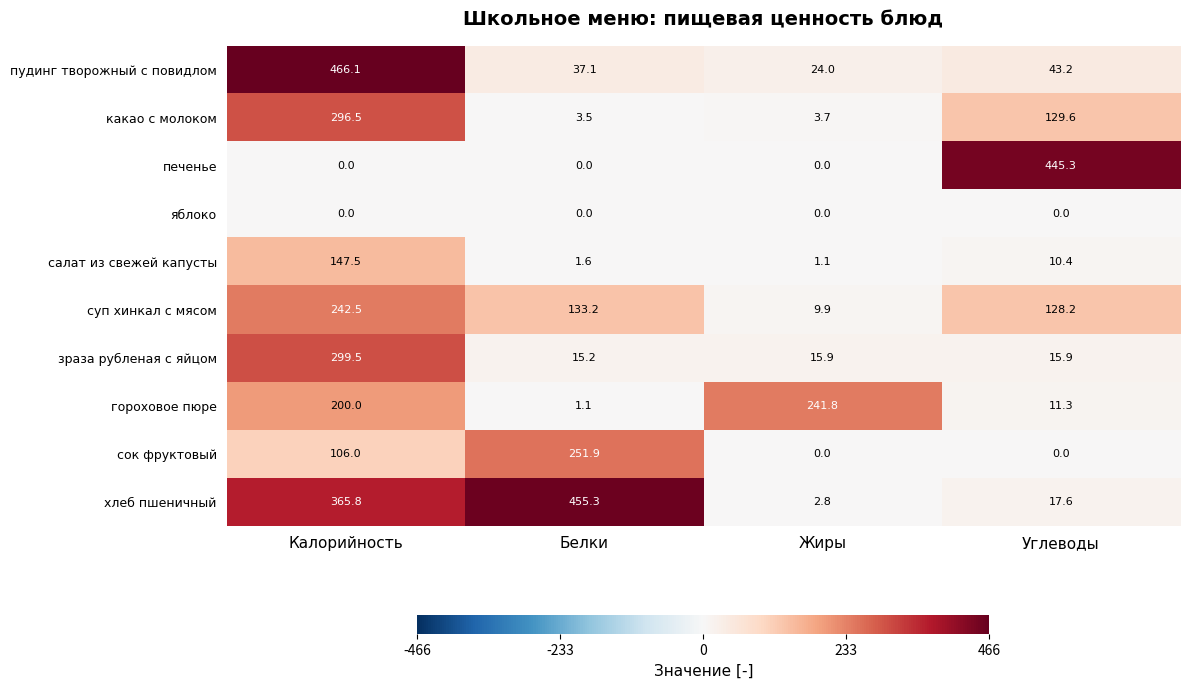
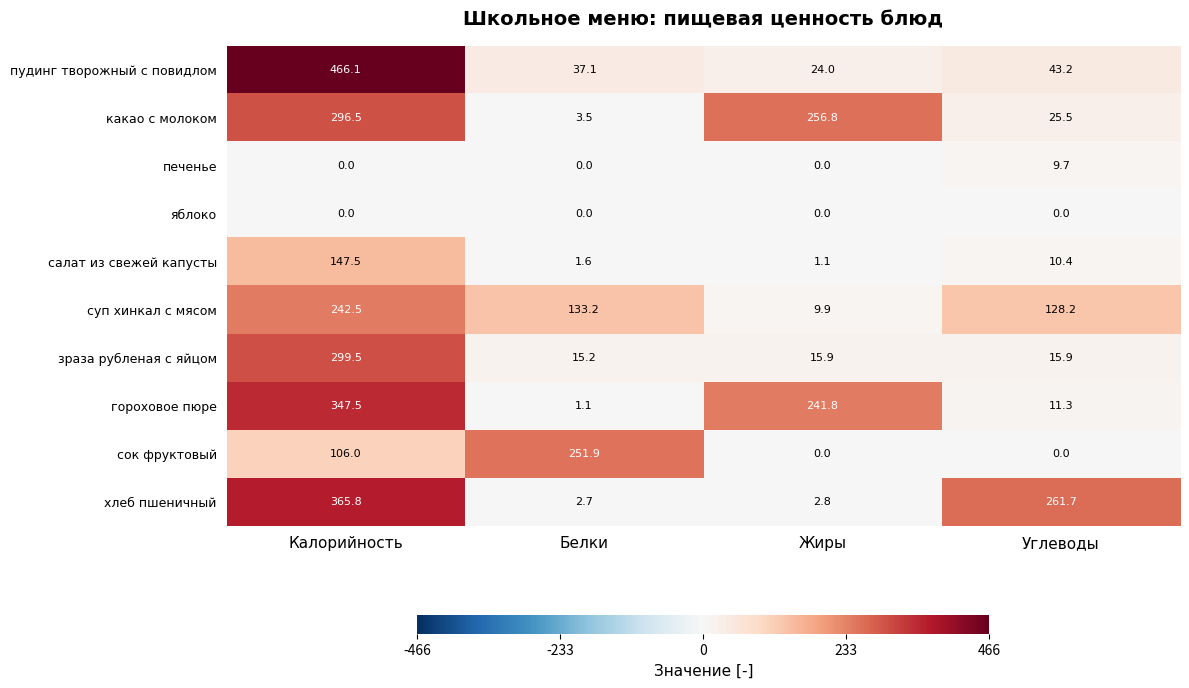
какао с молоком, Жиры: 3.7 -> 256.8
какао с молоком, Углеводы: 129.6 -> 25.5
печенье, Углеводы: 445.3 -> 9.7
гороховое пюре, Калорийность: 200.0 -> 347.5
хлеб пшеничный, Белки: 455.3 -> 2.7
хлеб пшеничный, Углеводы: 17.6 -> 261.7
